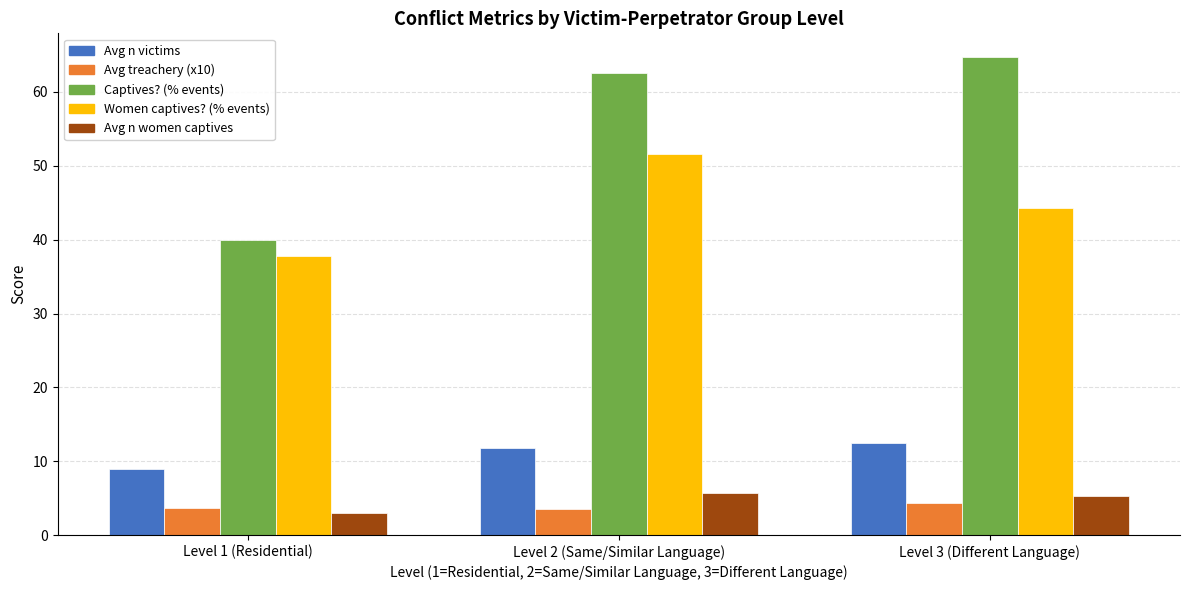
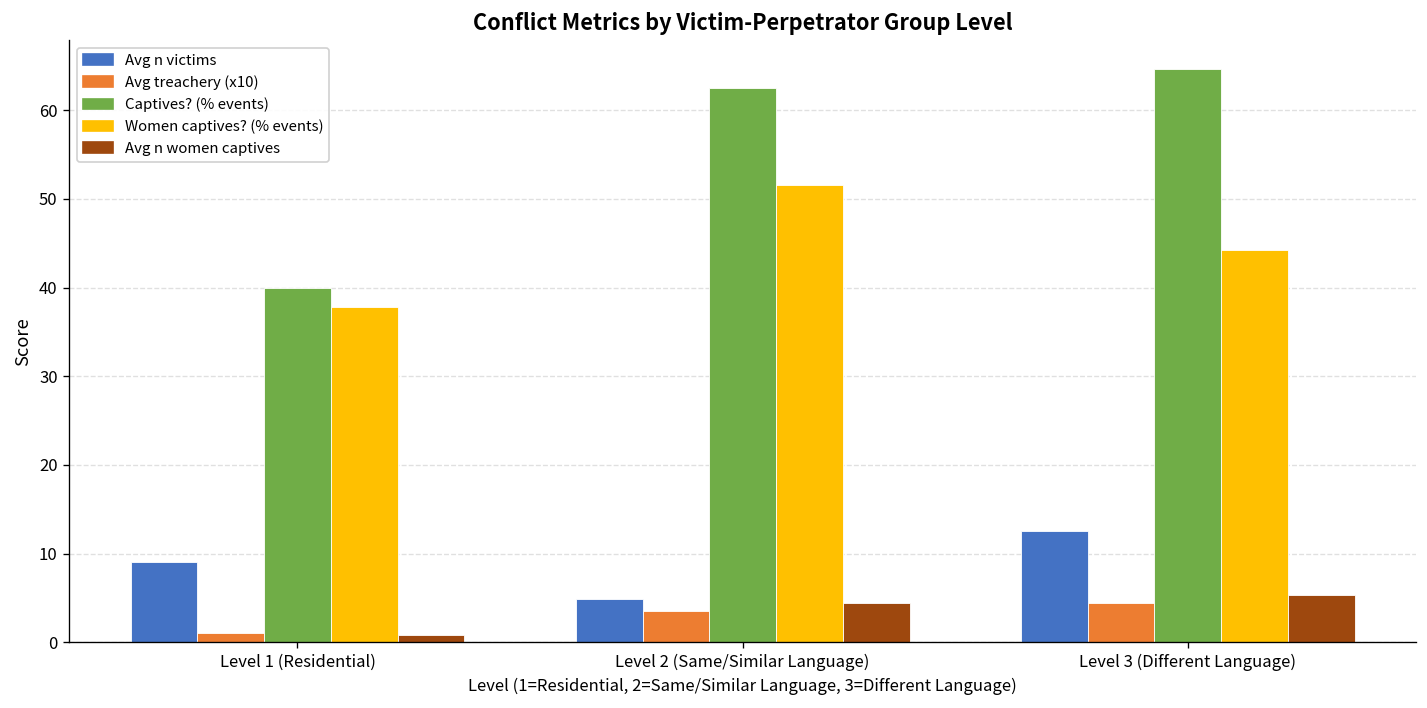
Avg treachery (x10), Level 1 (Residential): 4 -> 1
Avg n women captives, Level 1 (Residential): 3 -> 1
Avg n victims, Level 2 (Same/Similar Language): 12 -> 5
Avg n women captives, Level 2 (Same/Similar Language): 6 -> 4
